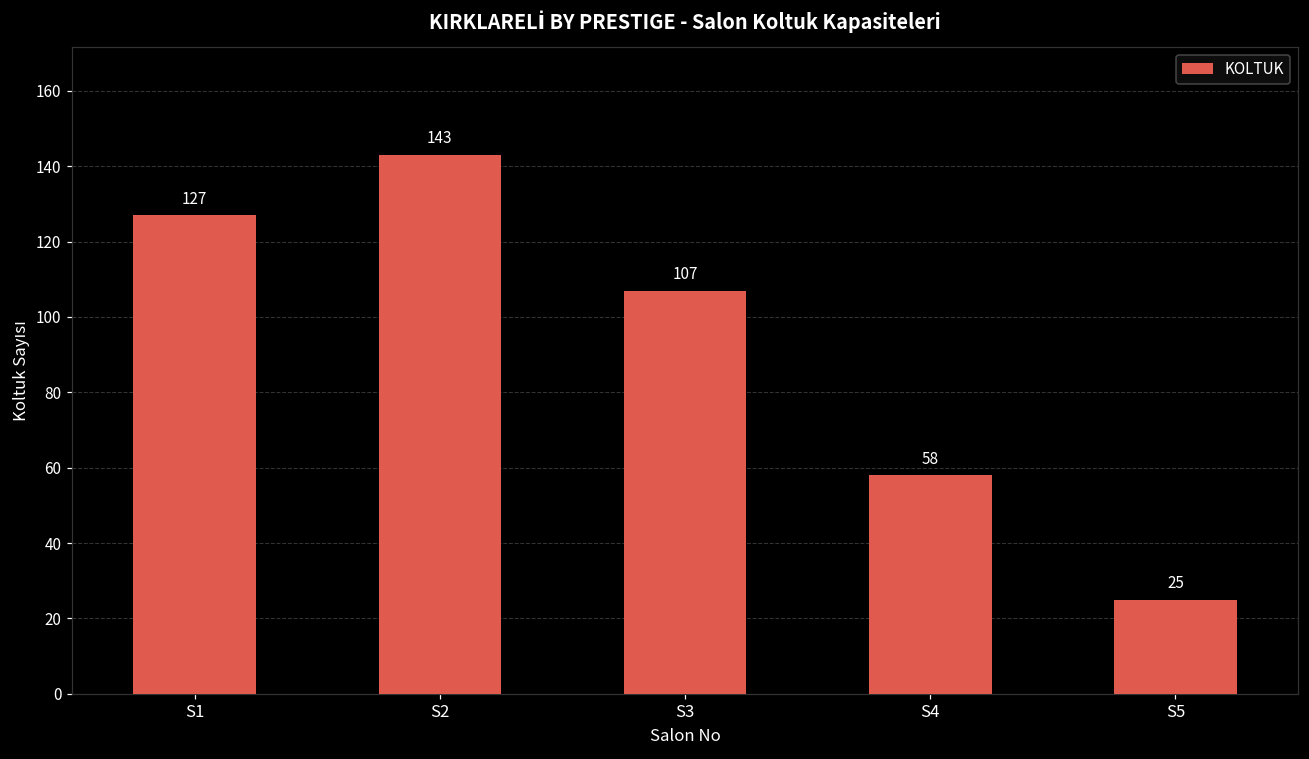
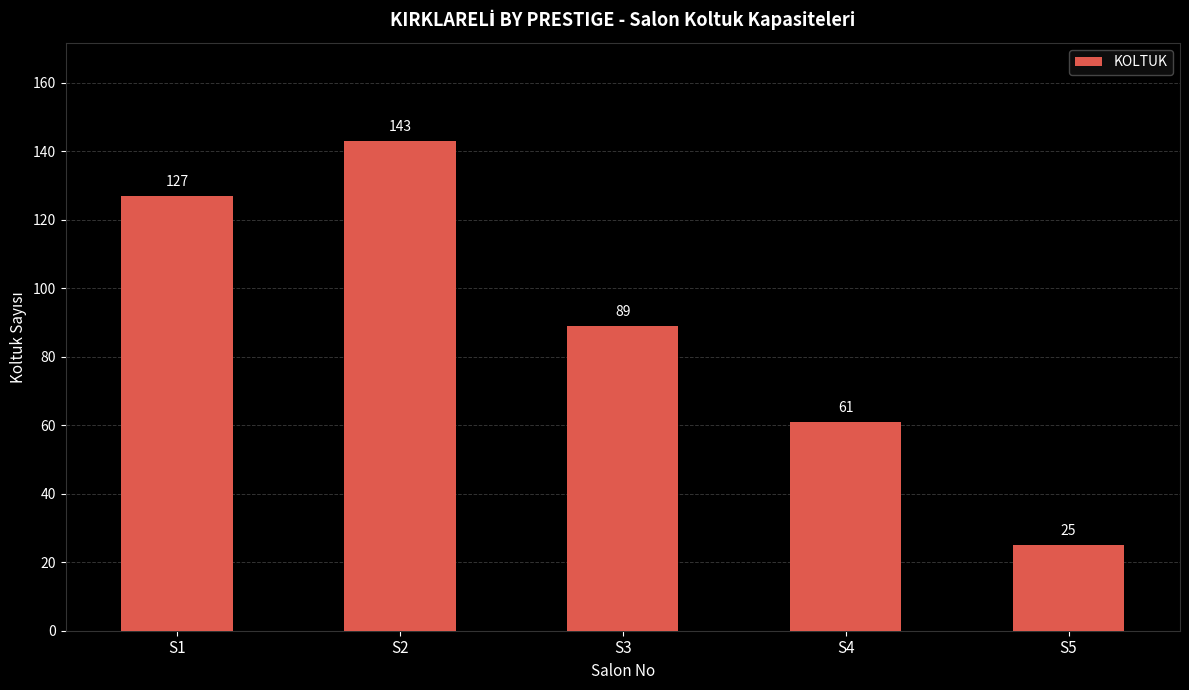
S3: 107 -> 89
S4: 58 -> 61
